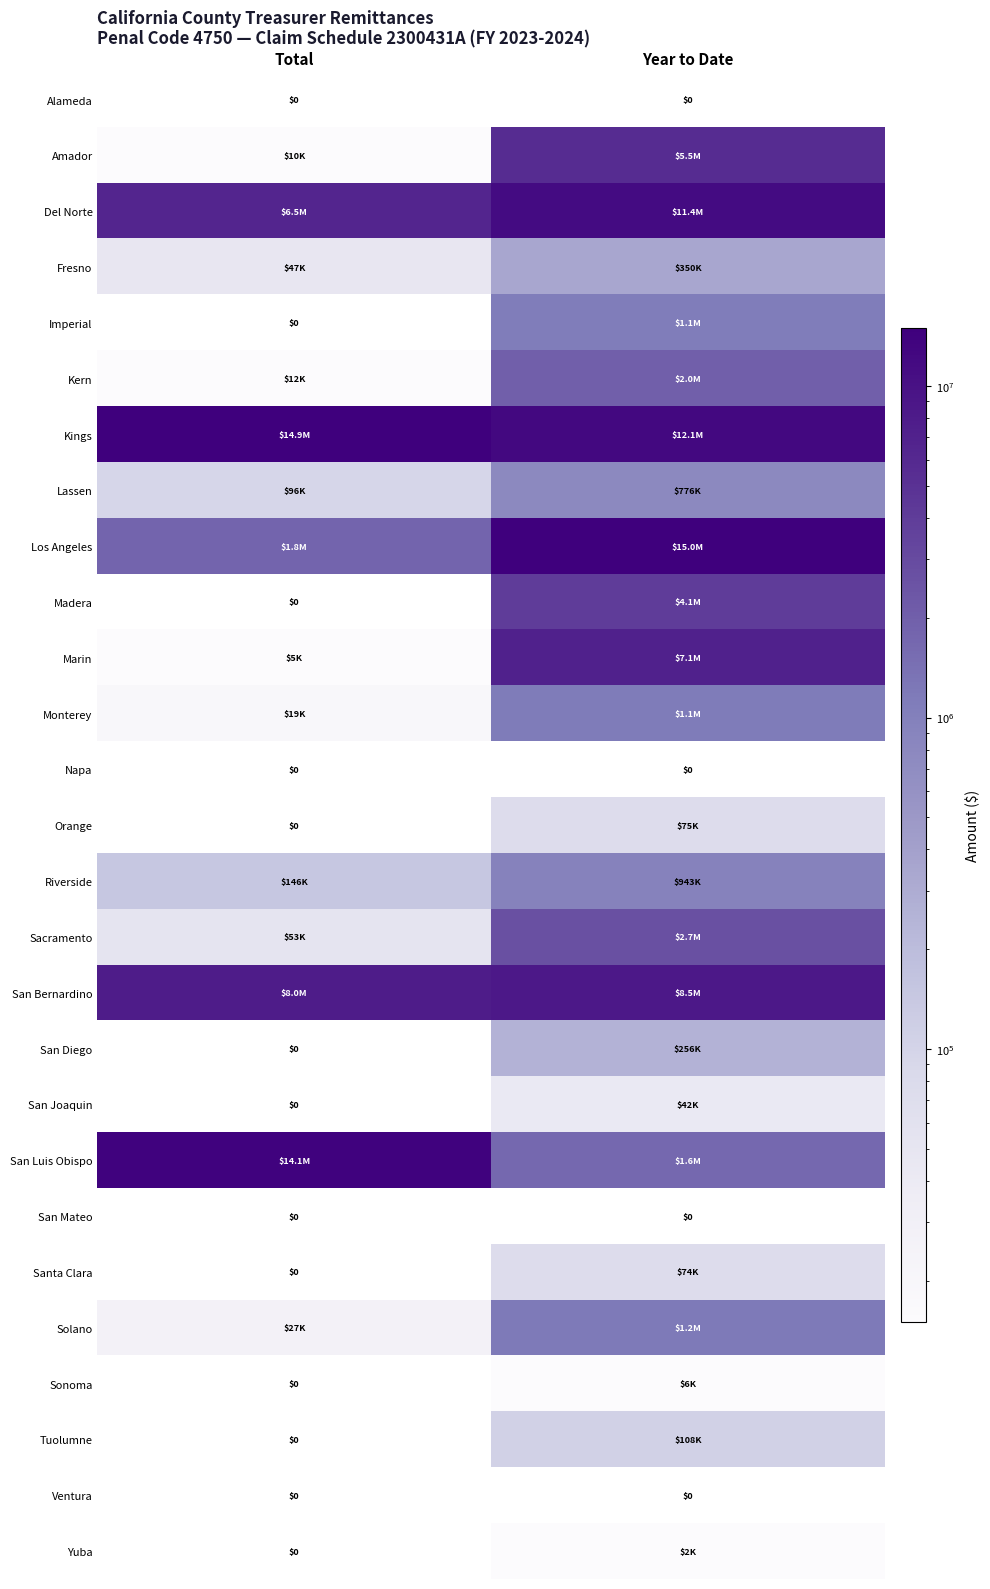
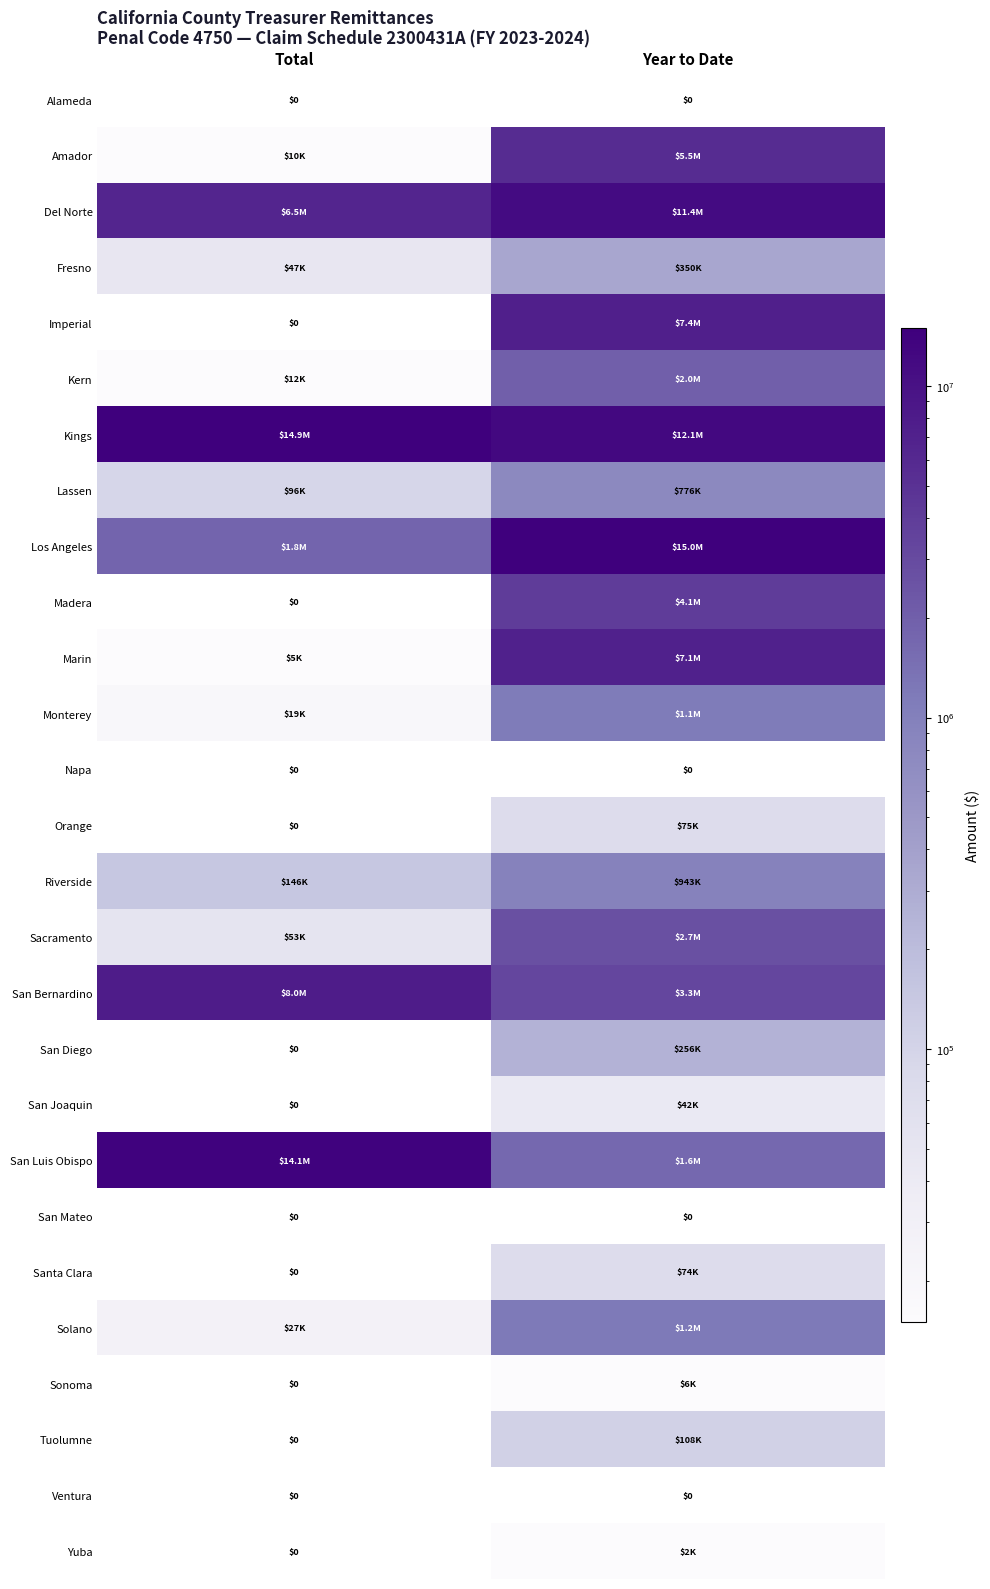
Imperial, Year to Date: $1.1M -> $7.4M
San Bernardino, Year to Date: $8.5M -> $3.3M
